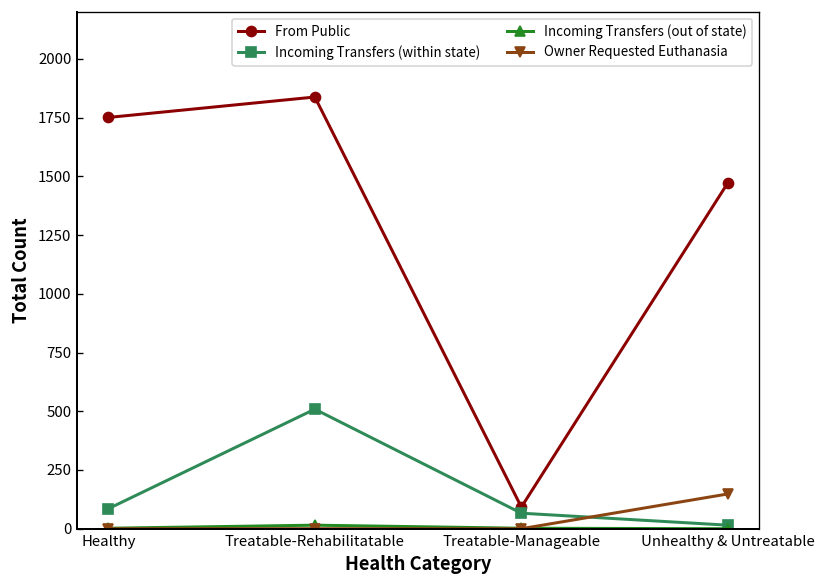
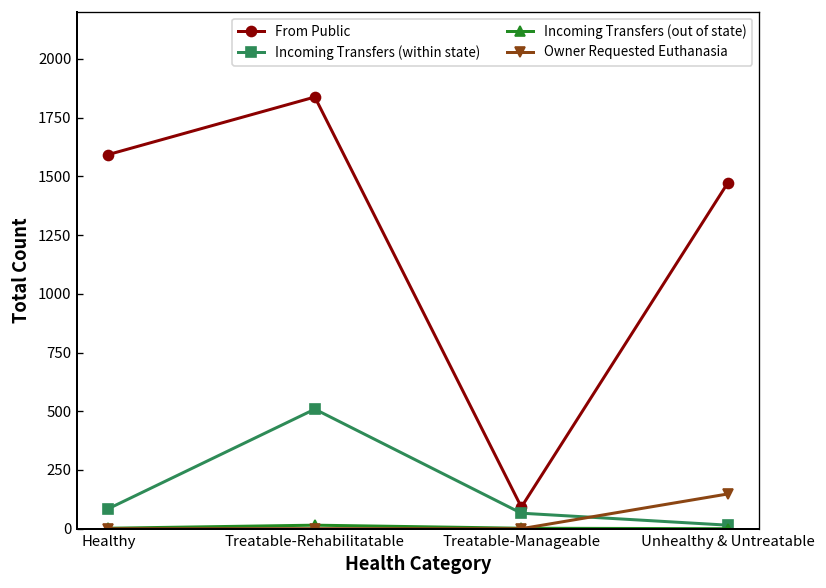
From Public, Healthy: 1750 -> 1590
